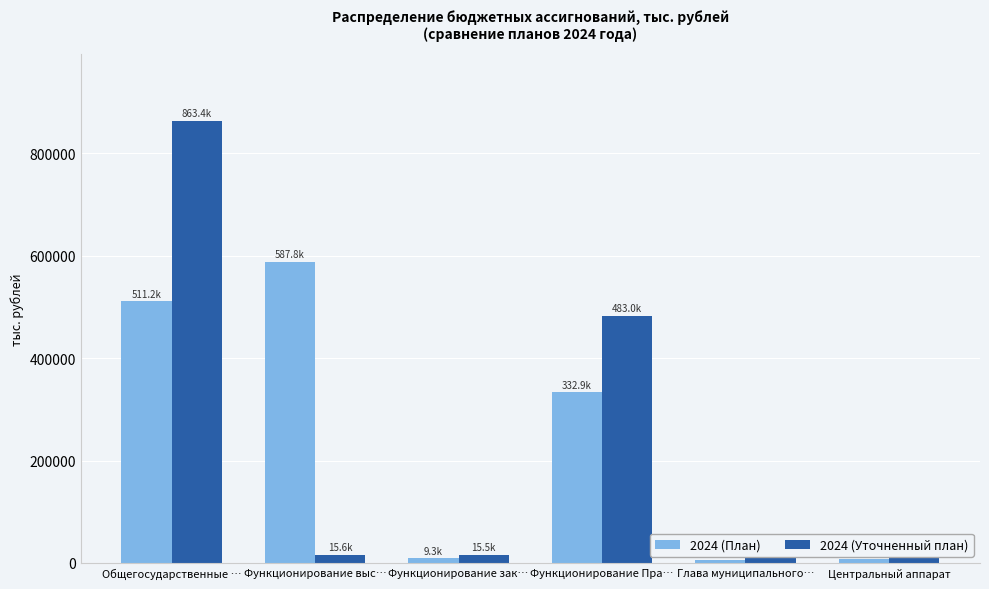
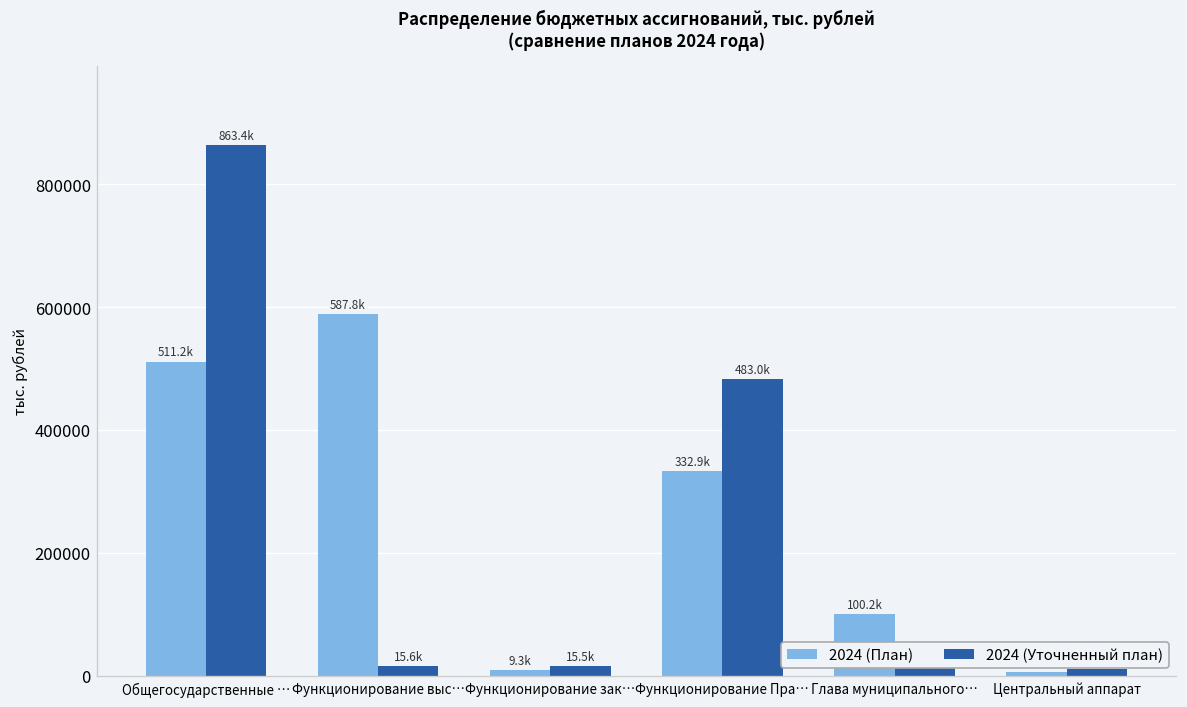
2024 (План), Глава муниципального…: 10000 -> 100000
